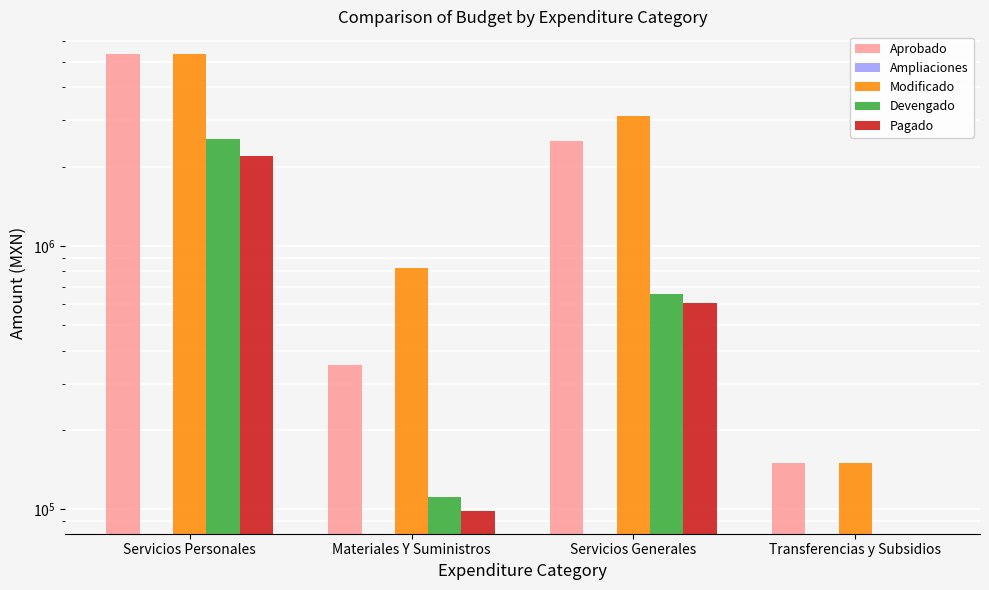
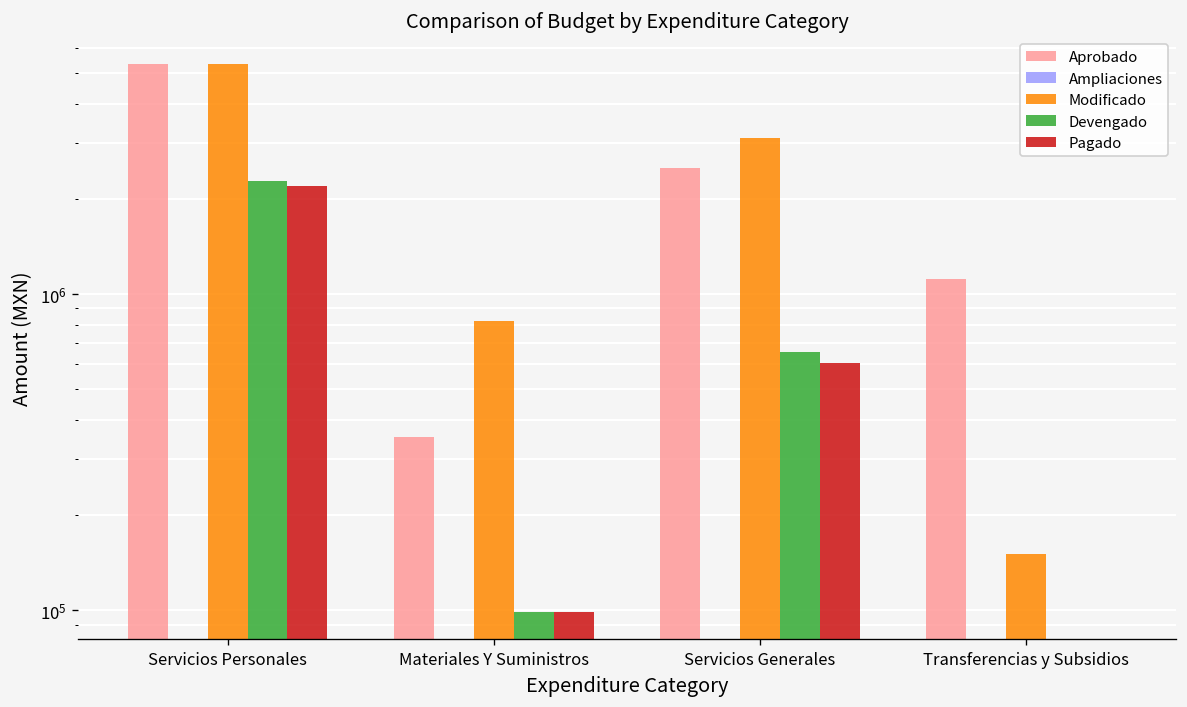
Devengado, Servicios Personales: 2500000 -> 2300000
Devengado, Materiales Y Suministros: 112000 -> 99000
Aprobado, Transferencias y Subsidios: 150000 -> 1120000
